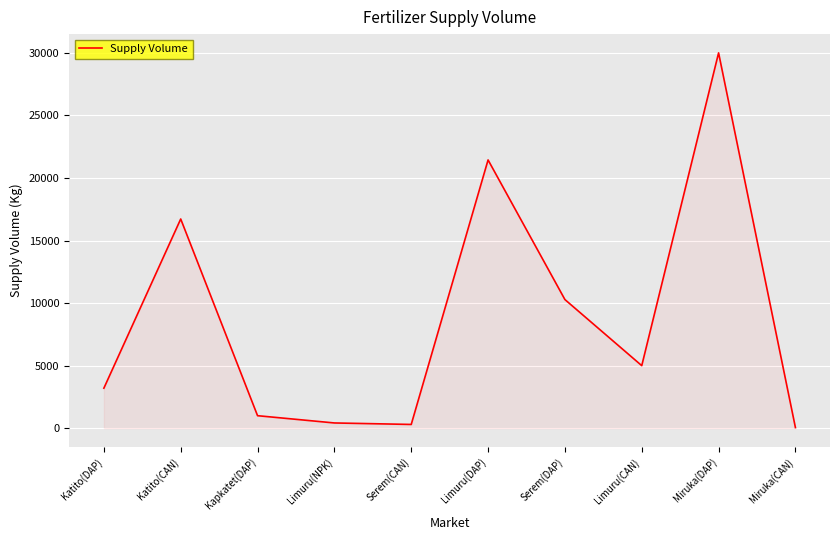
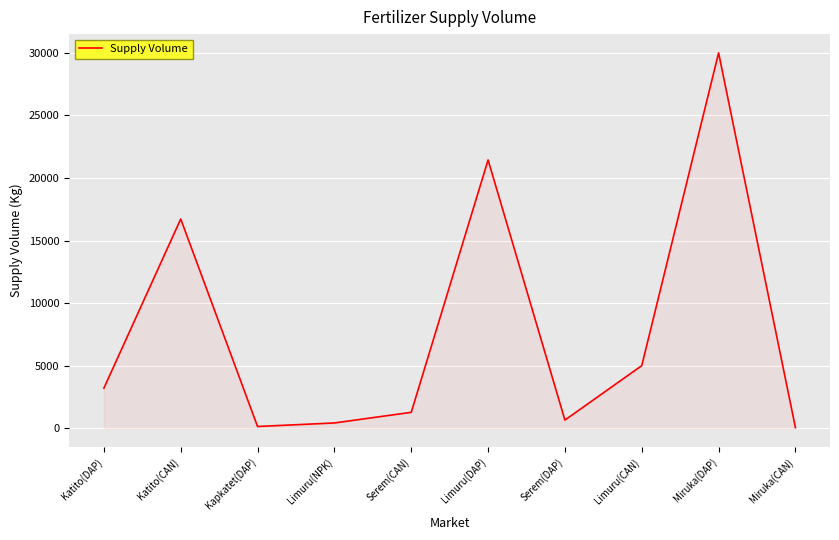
Kapkatet(DAP): 1000 -> 100
Serem(CAN): 300 -> 1300
Serem(DAP): 10300 -> 700
